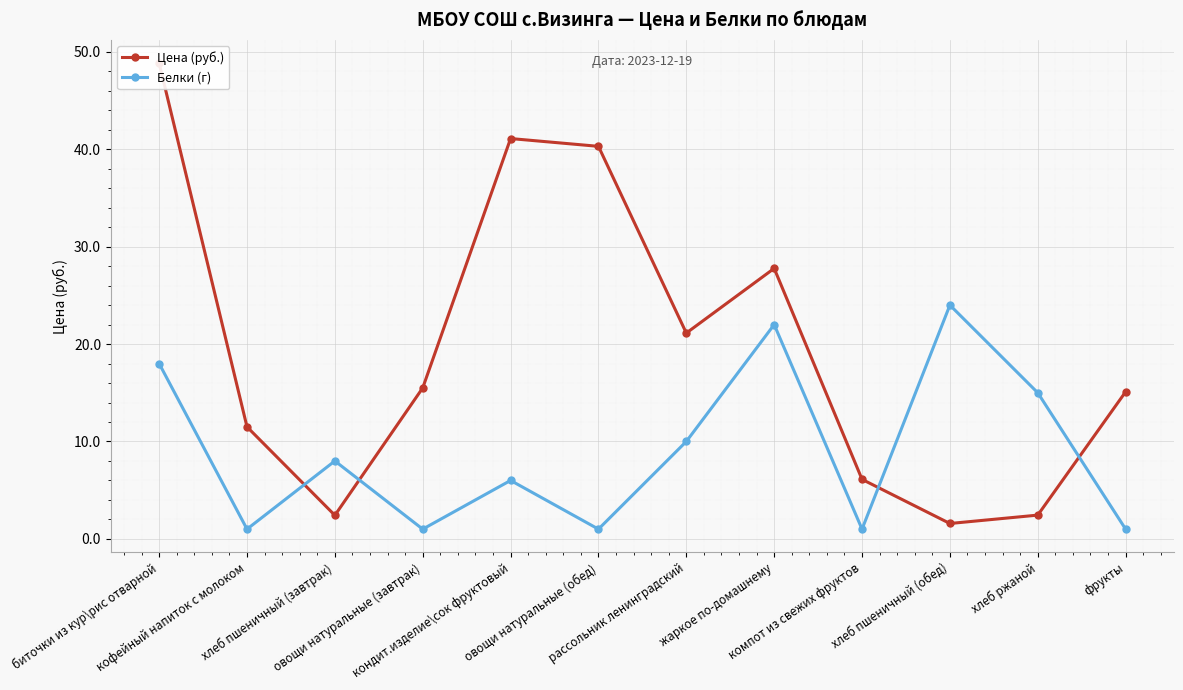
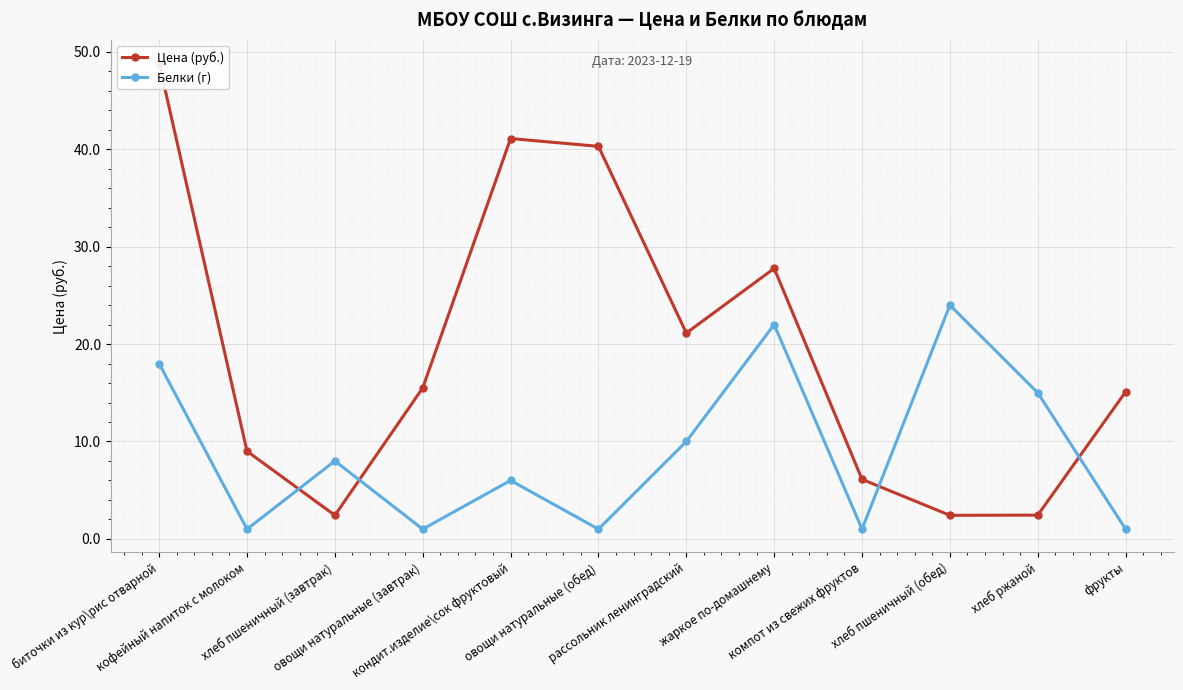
Цена (руб.), кофейный напиток с молоком: 12 -> 9
Цена (руб.), хлеб пшеничный (обед): 1.6 -> 2.4
